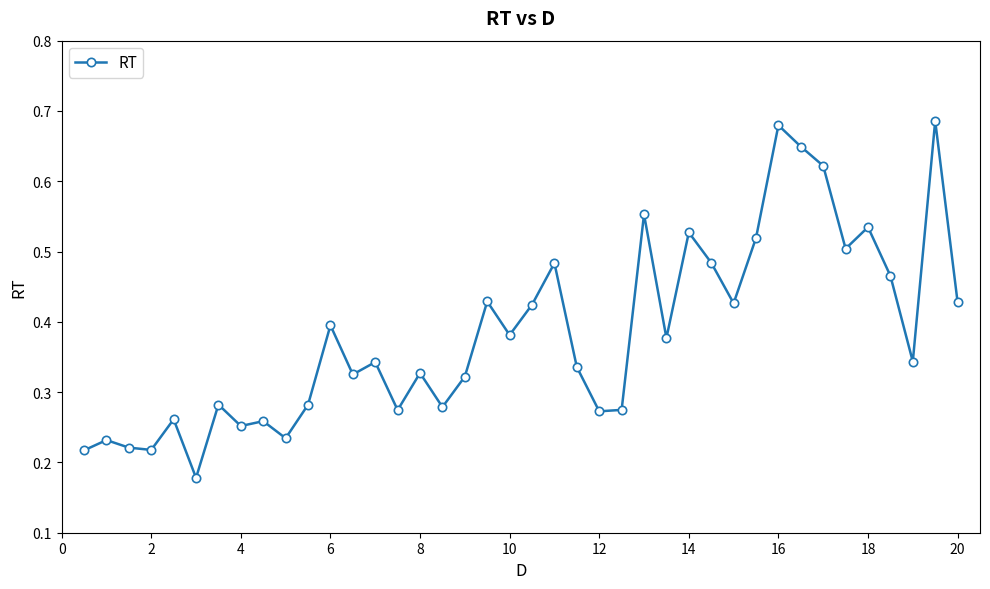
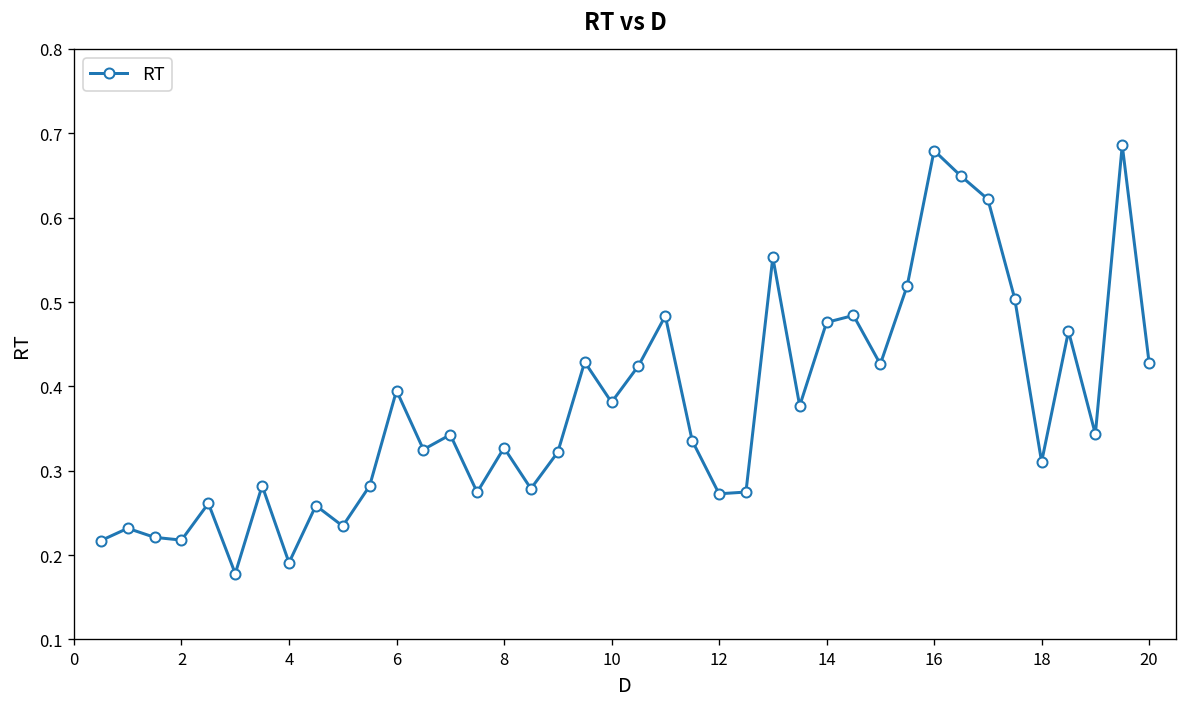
4: 0.25 -> 0.19
14: 0.53 -> 0.48
18: 0.53 -> 0.31
